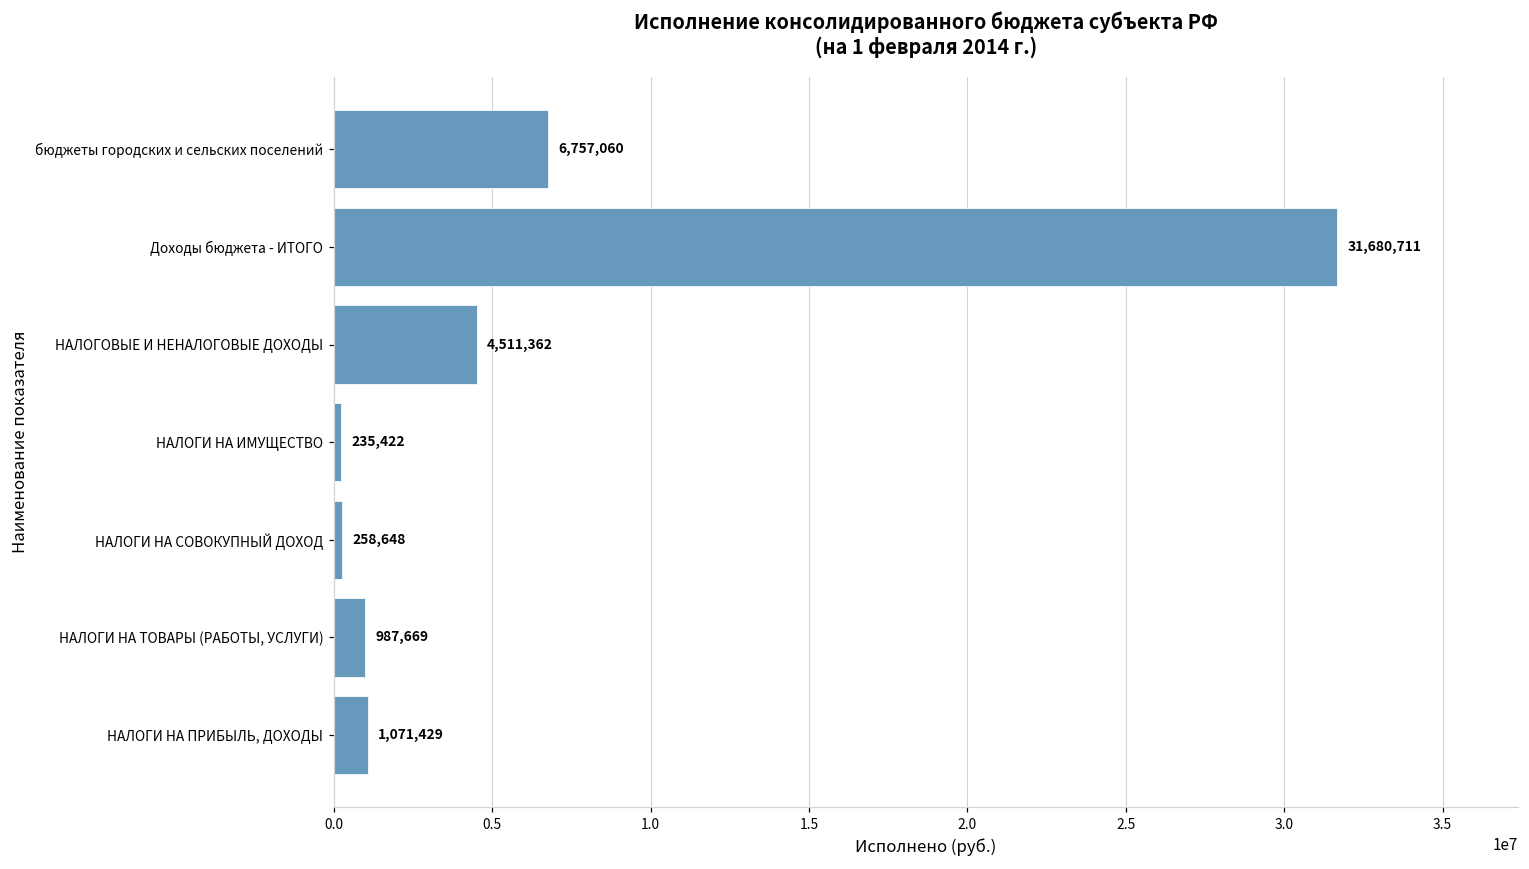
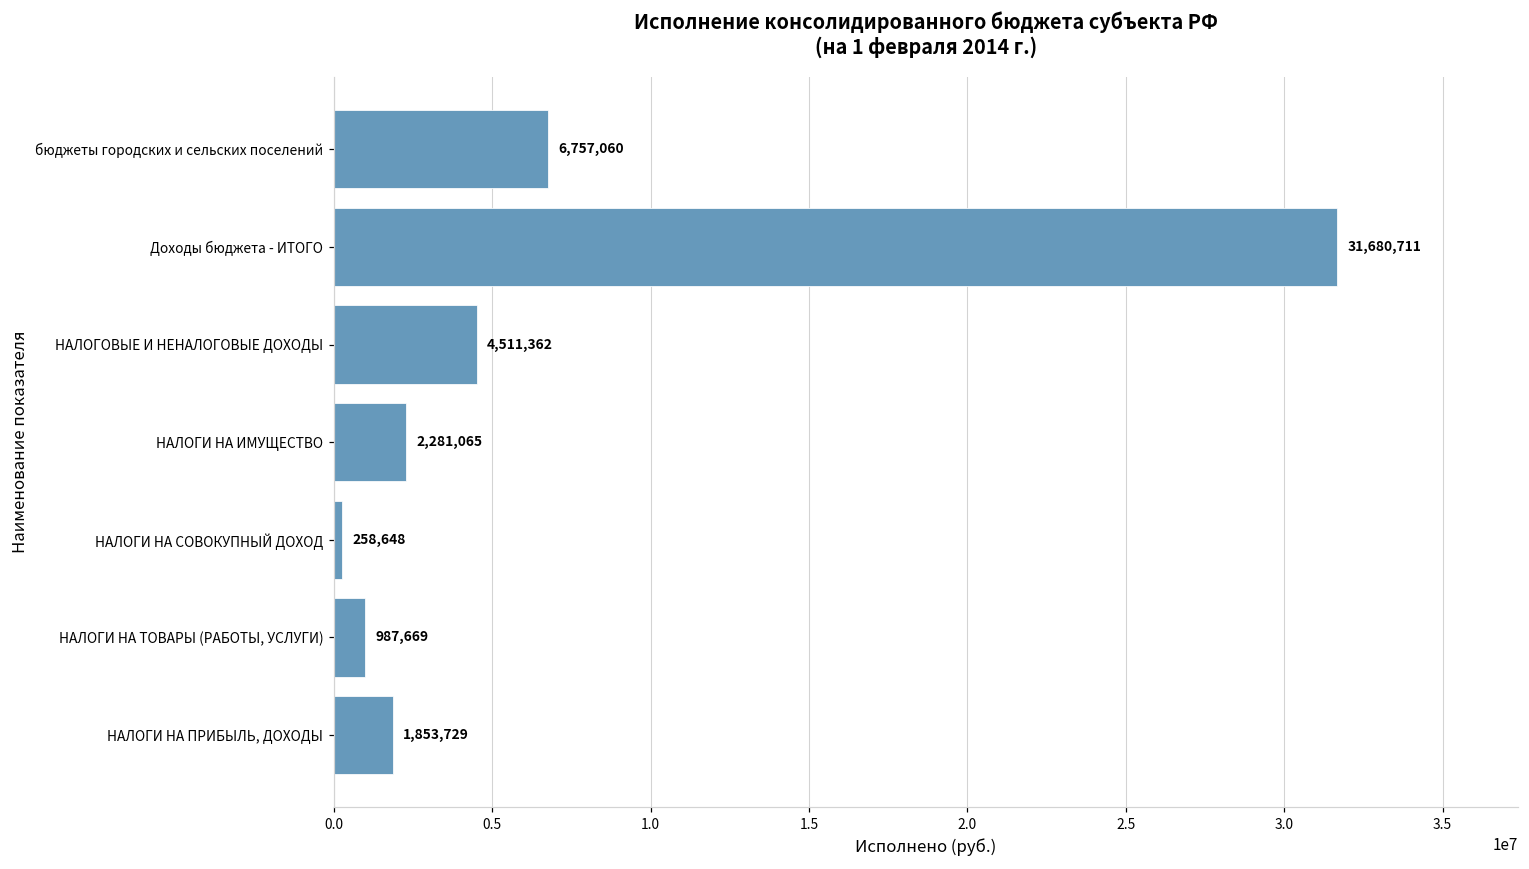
НАЛОГИ НА ИМУЩЕСТВО: 235,422 -> 2,281,065
НАЛОГИ НА ПРИБЫЛЬ, ДОХОДЫ: 1,071,429 -> 1,853,729
